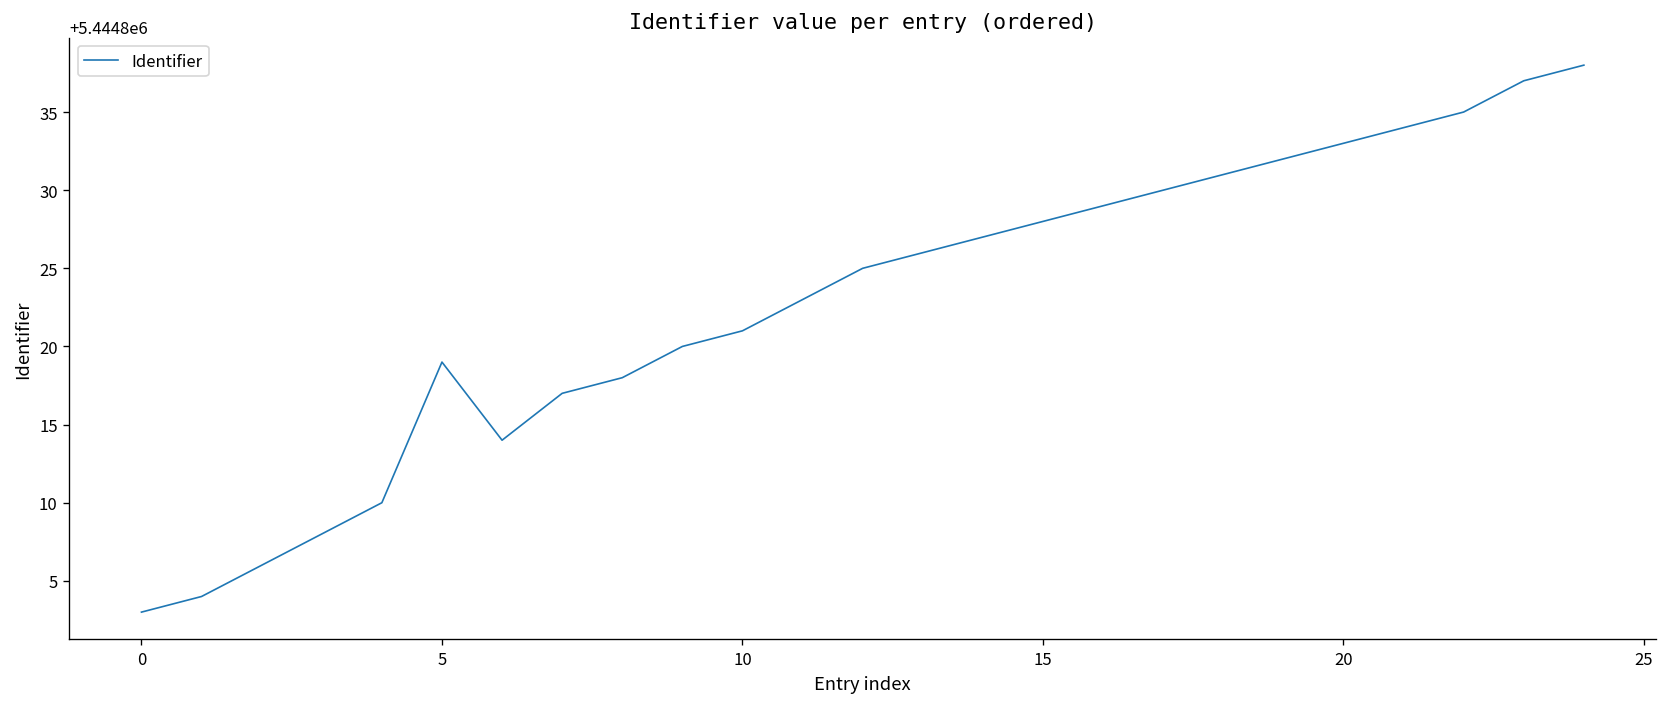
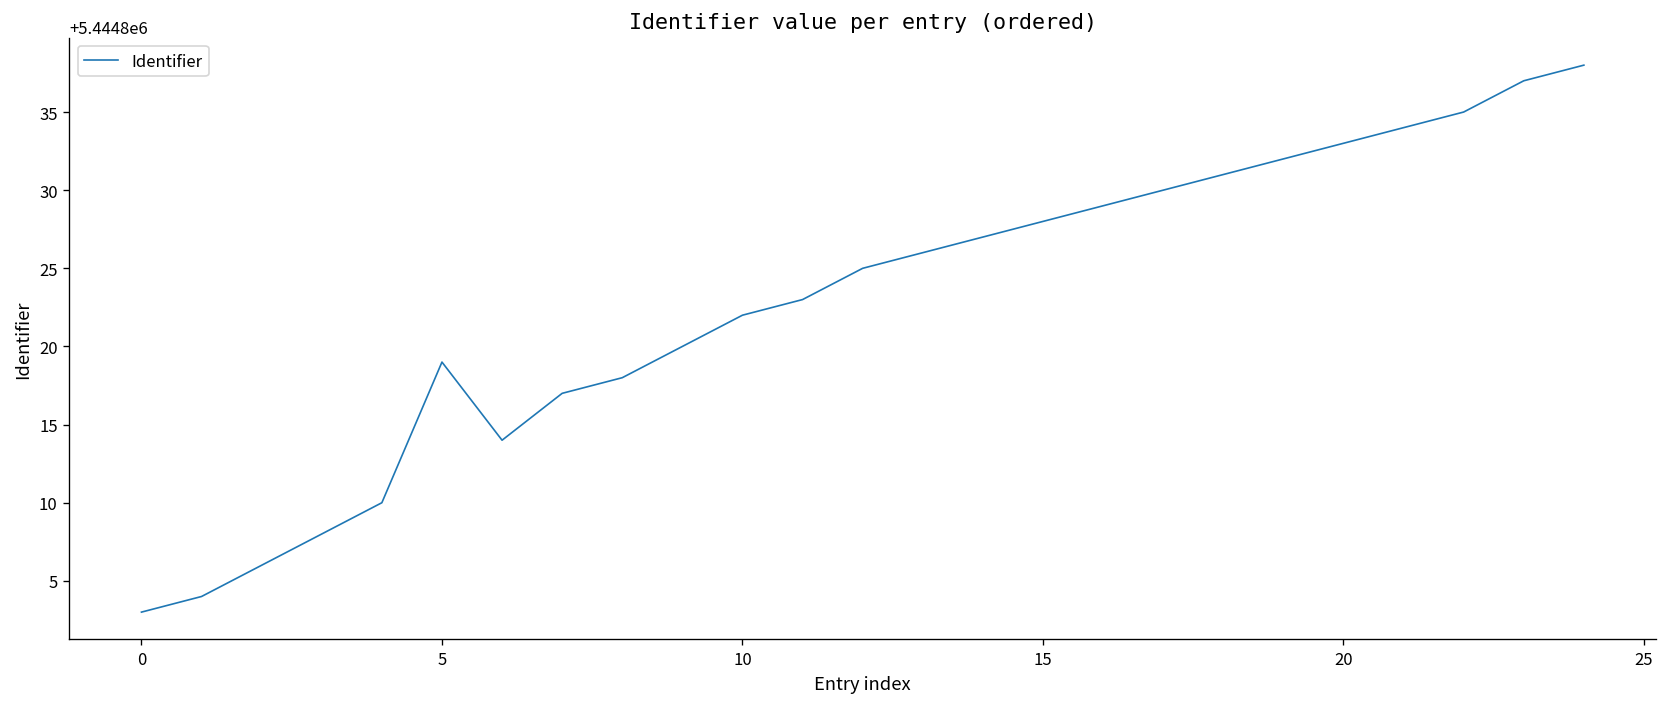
10: 5444821 -> 5444822
